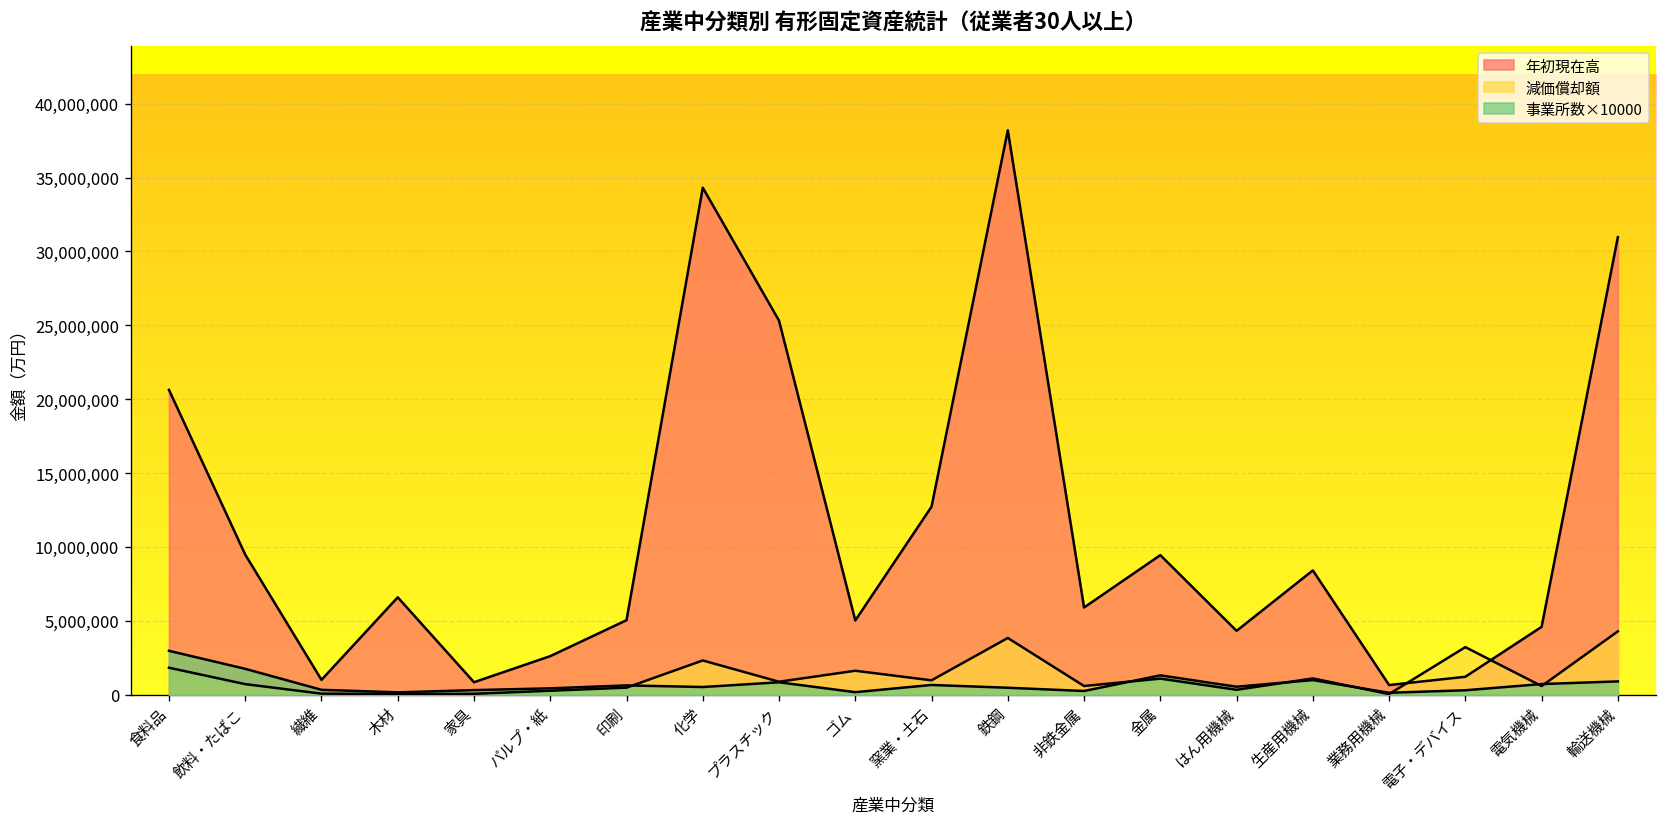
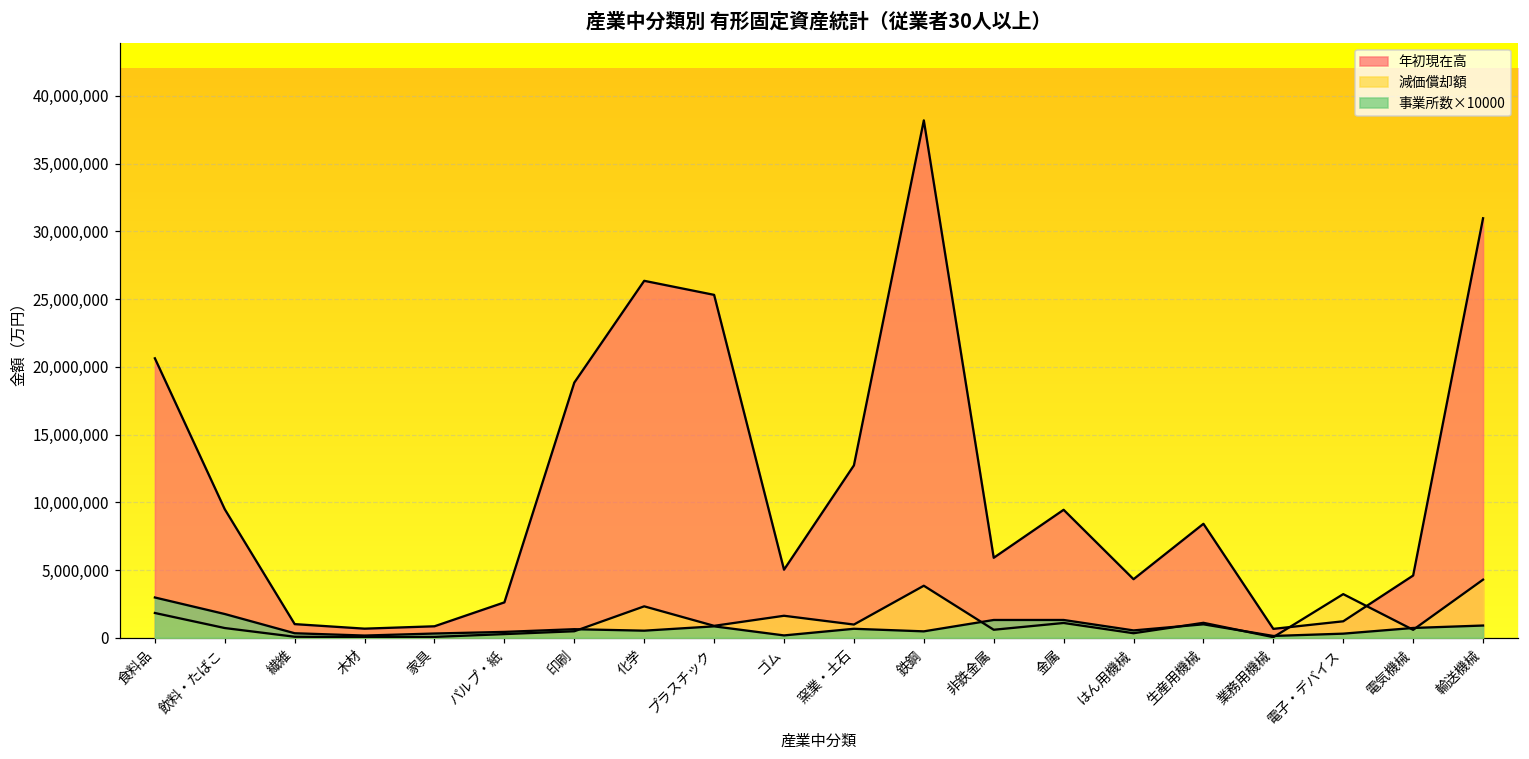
年初現在高, 木材: 6,600,000 -> 700,000
年初現在高, 印刷: 5,000,000 -> 18,800,000
年初現在高, 化学: 34,300,000 -> 26,300,000
事業所数×10000, 非鉄金属: 300,000 -> 1,300,000
